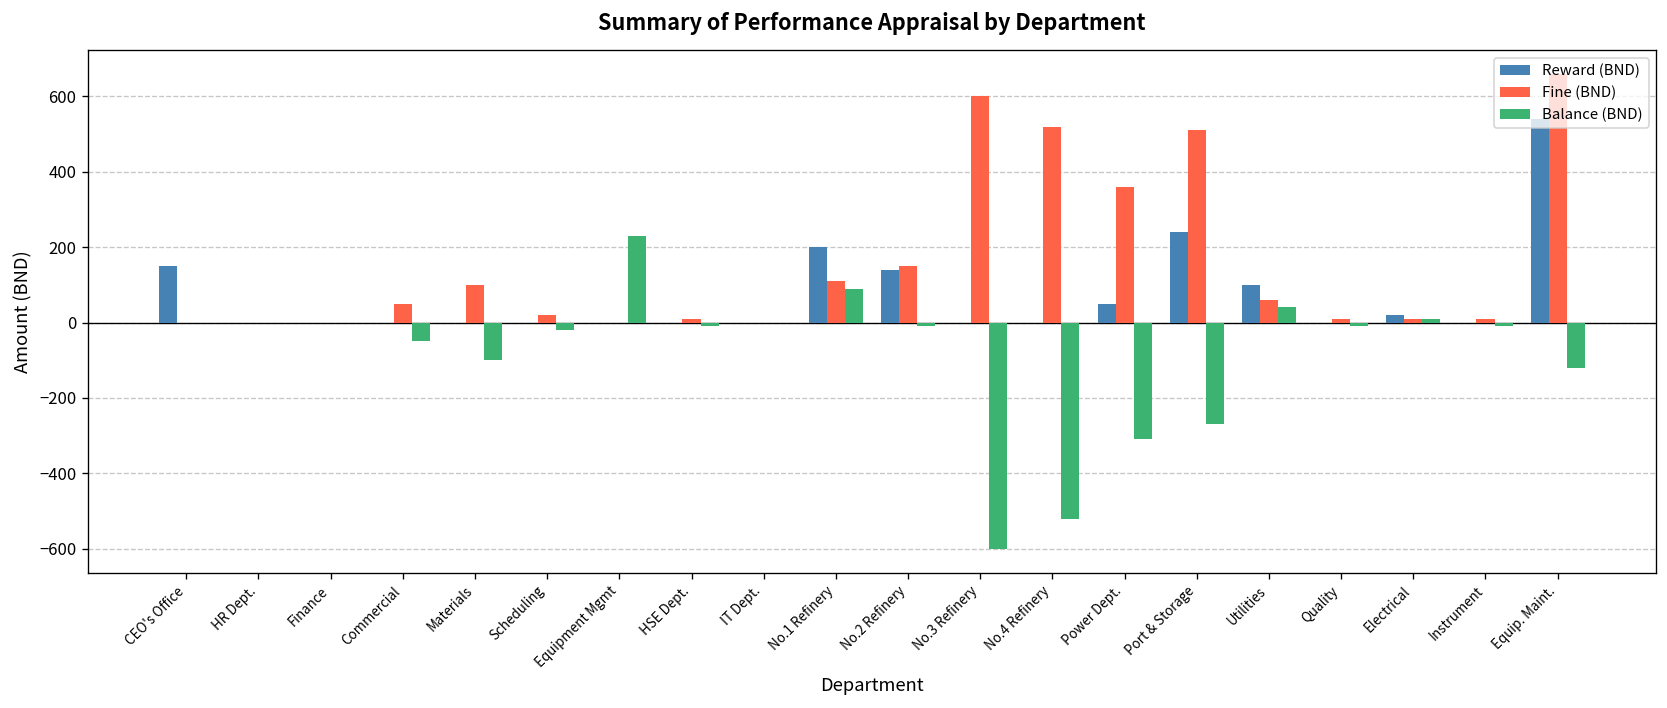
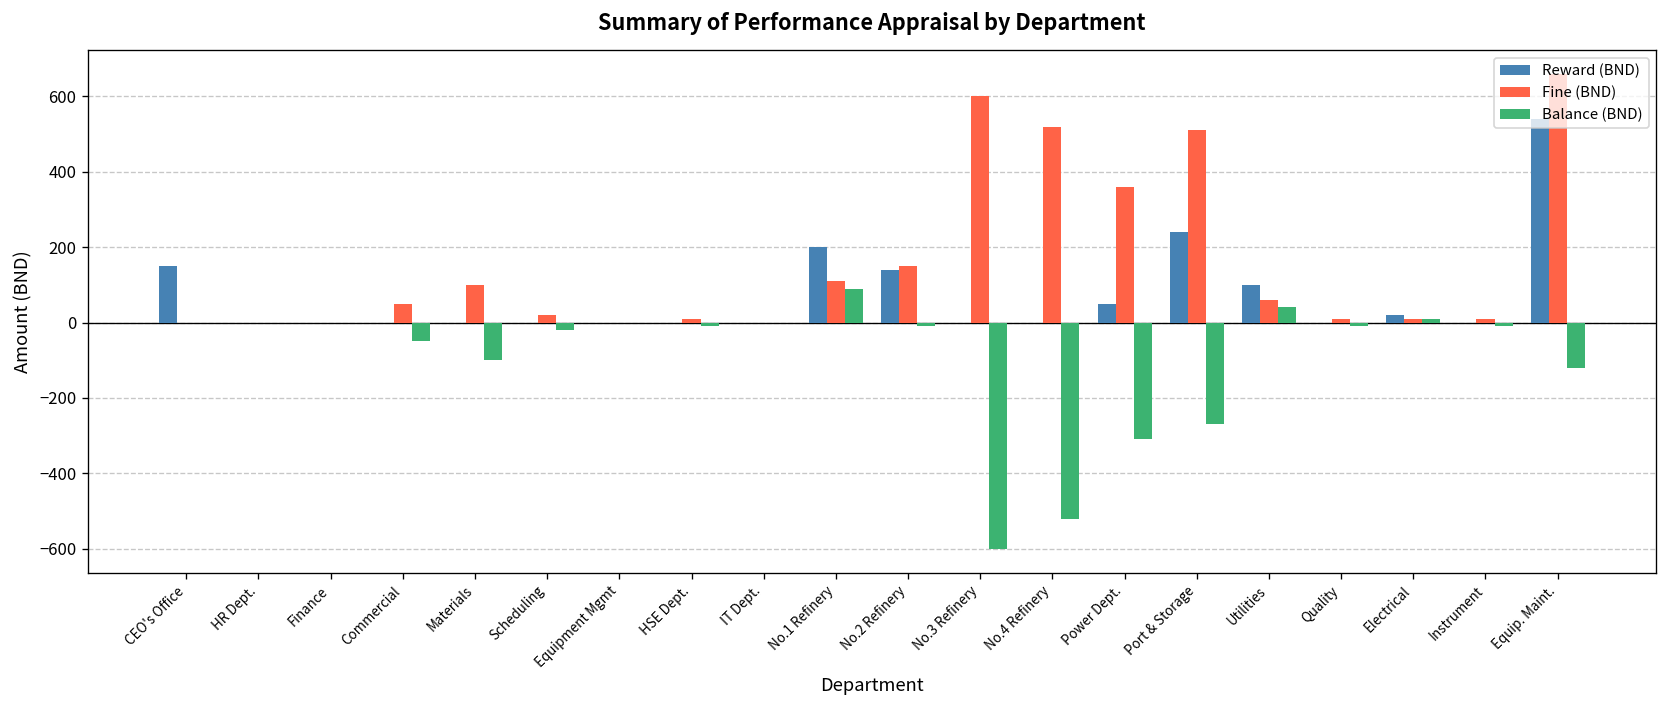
Balance (BND), Equipment Mgmt: 230 -> 0
